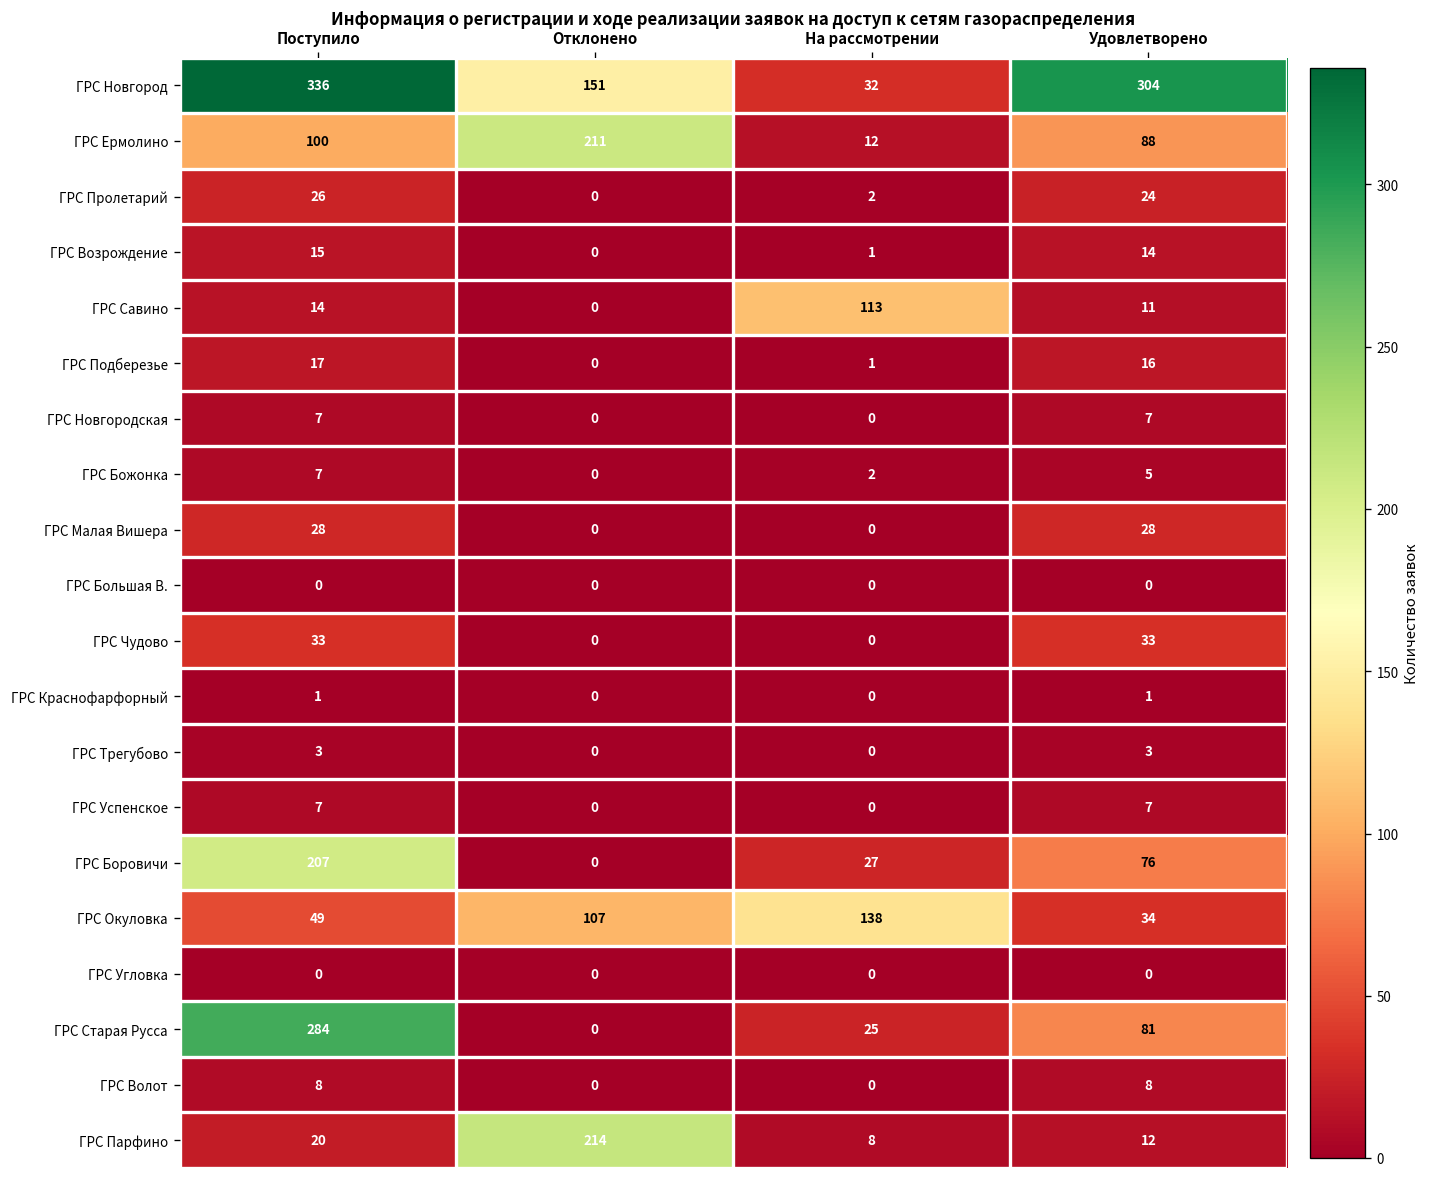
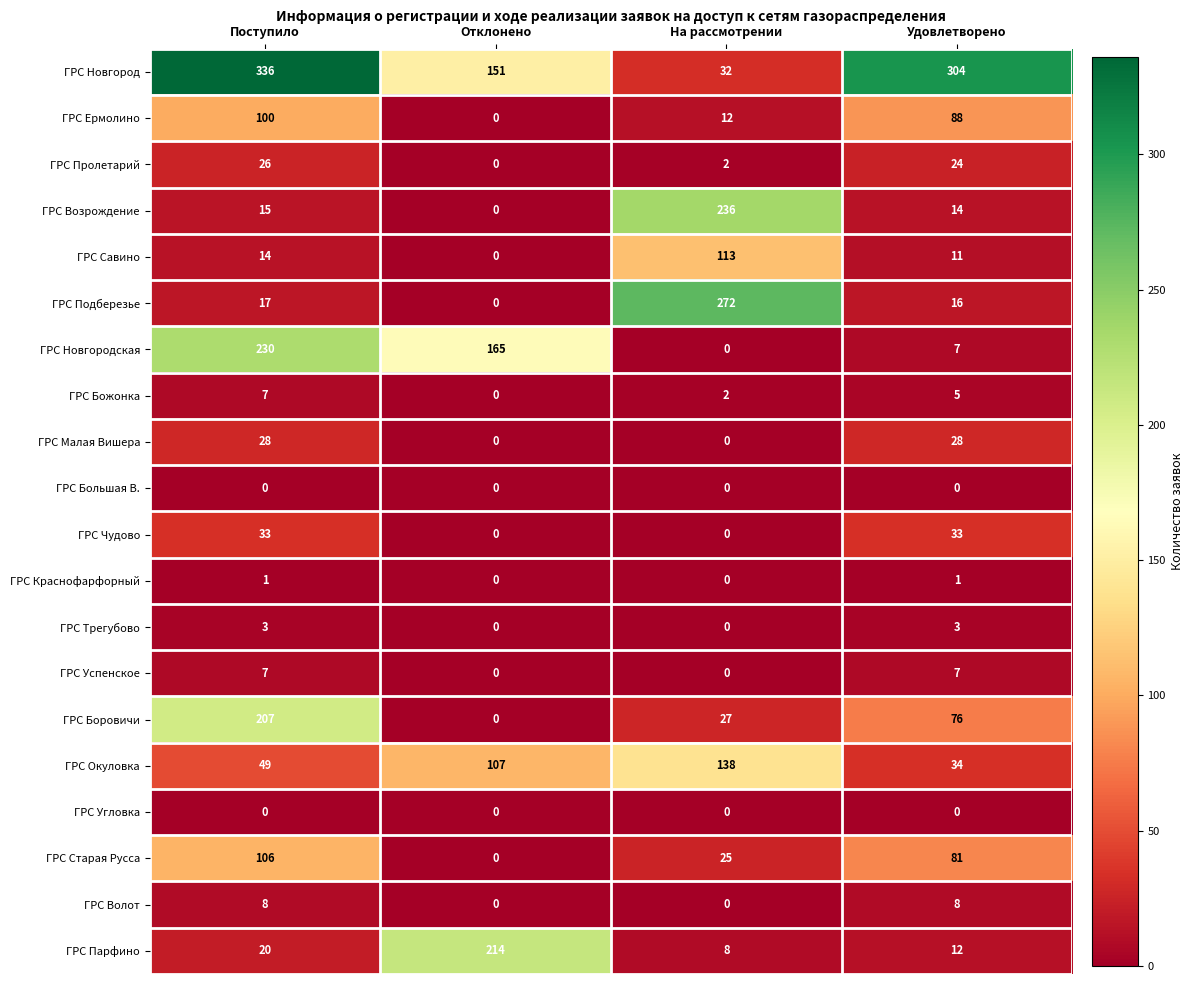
ГРС Ермолино, Отклонено: 211 -> 0
ГРС Возрождение, На рассмотрении: 1 -> 236
ГРС Подберезье, На рассмотрении: 1 -> 272
ГРС Новгородская, Поступило: 7 -> 230
ГРС Новгородская, Отклонено: 0 -> 165
ГРС Старая Русса, Поступило: 284 -> 106
